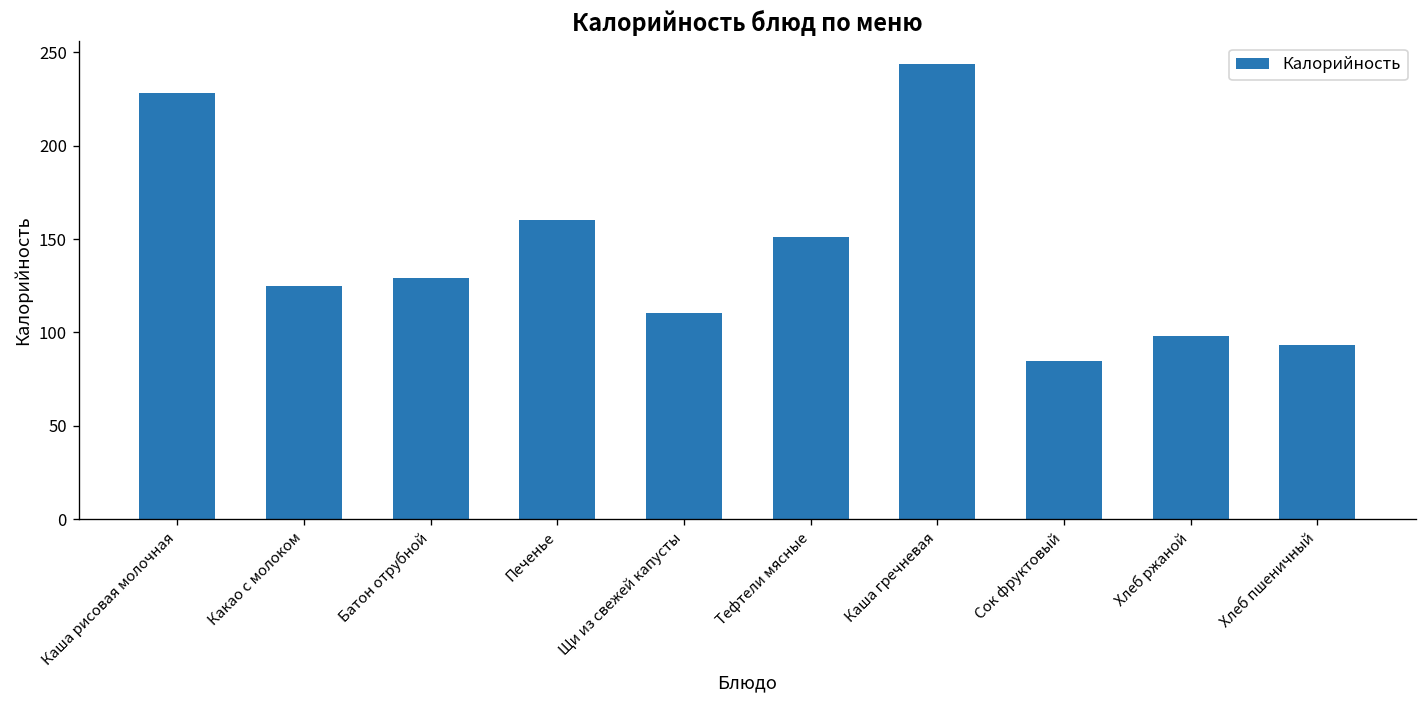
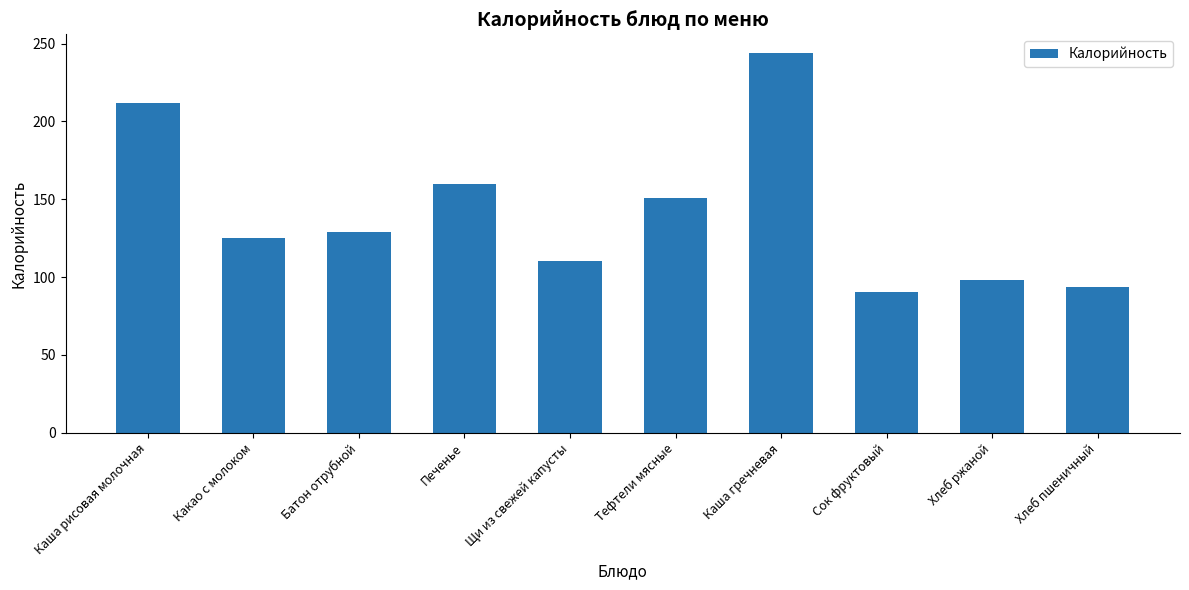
Каша рисовая молочная: 228 -> 212
Сок фруктовый: 85 -> 90
